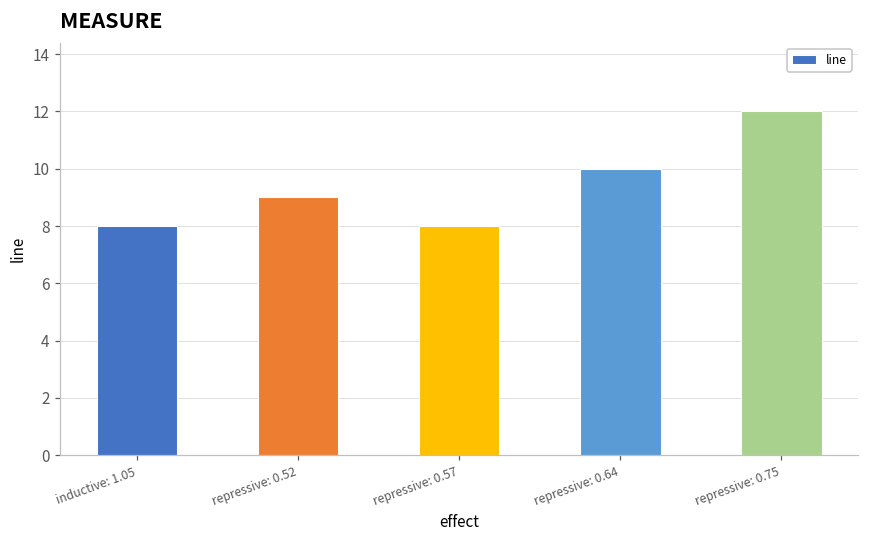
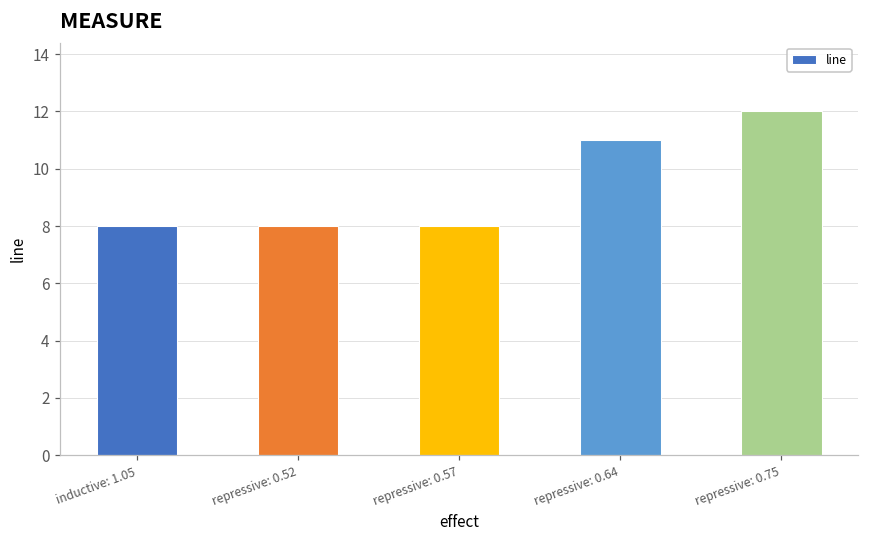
repressive: 0.52: 9 -> 8
repressive: 0.64: 10 -> 11
